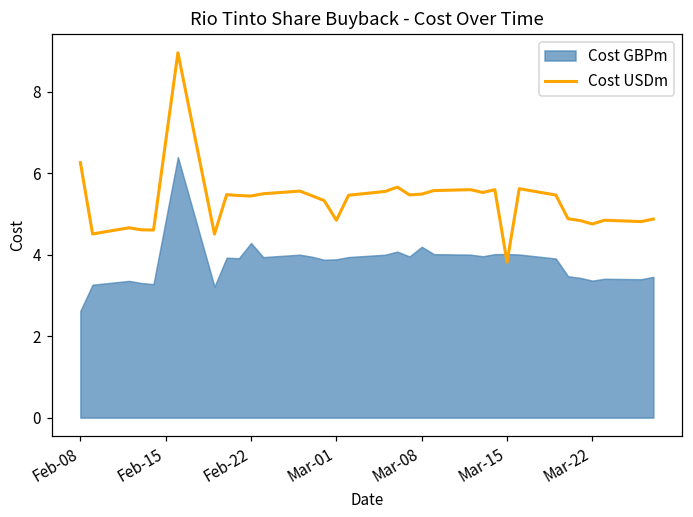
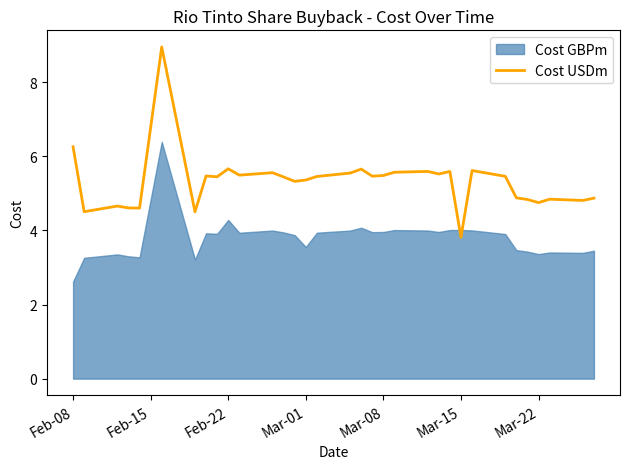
Cost USDm, Feb-22: 5.4 -> 5.7
Cost USDm, Mar-01: 4.8 -> 5.4
Cost GBPm, Mar-01: 3.9 -> 3.6
Cost GBPm, Mar-08: 4.2 -> 4.0
